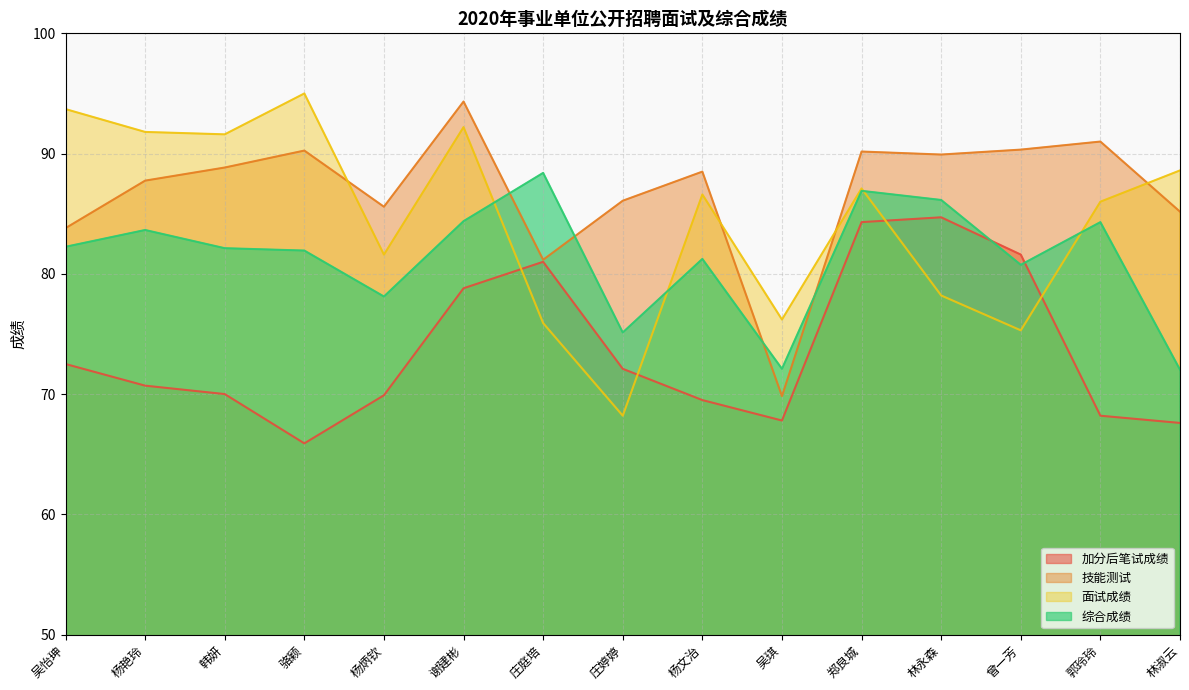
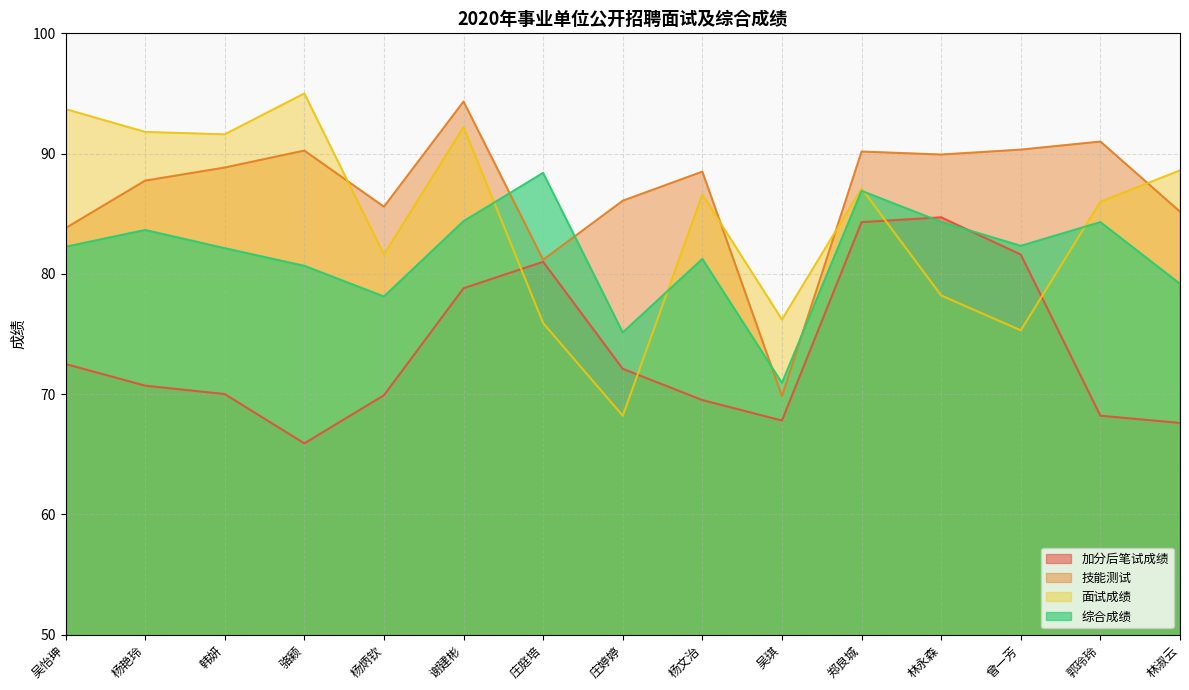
综合成绩, 骆颖: 81.9 -> 80.7
综合成绩, 吴琪: 72.1 -> 70.9
综合成绩, 林永森: 86.1 -> 84.3
综合成绩, 曾一芳: 80.7 -> 82.3
综合成绩, 林淑云: 72.0 -> 79.2
